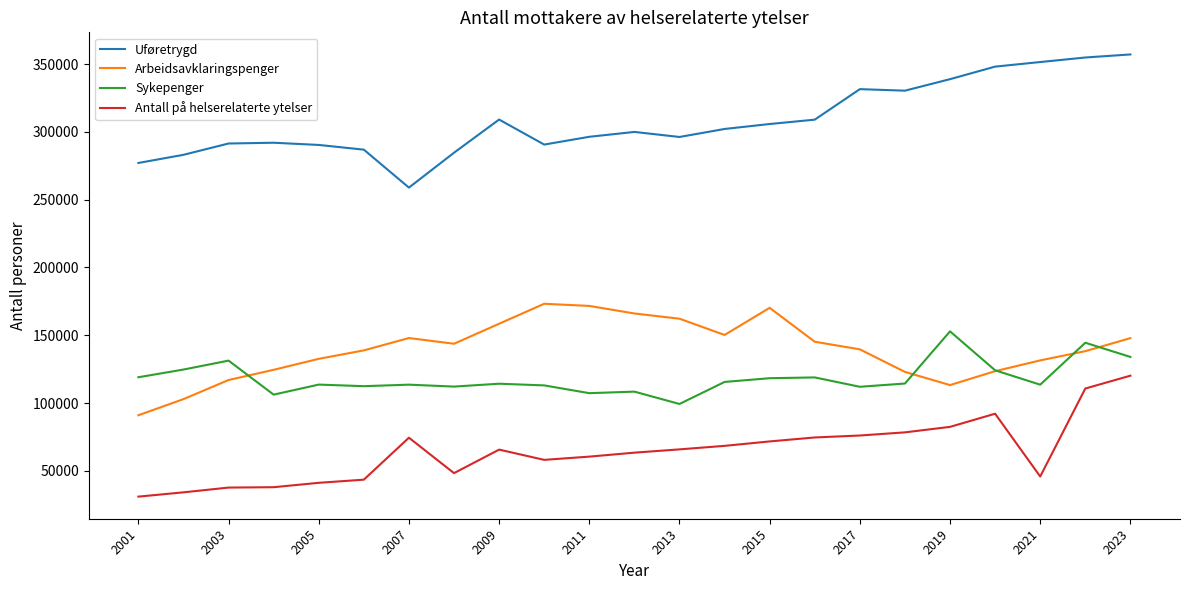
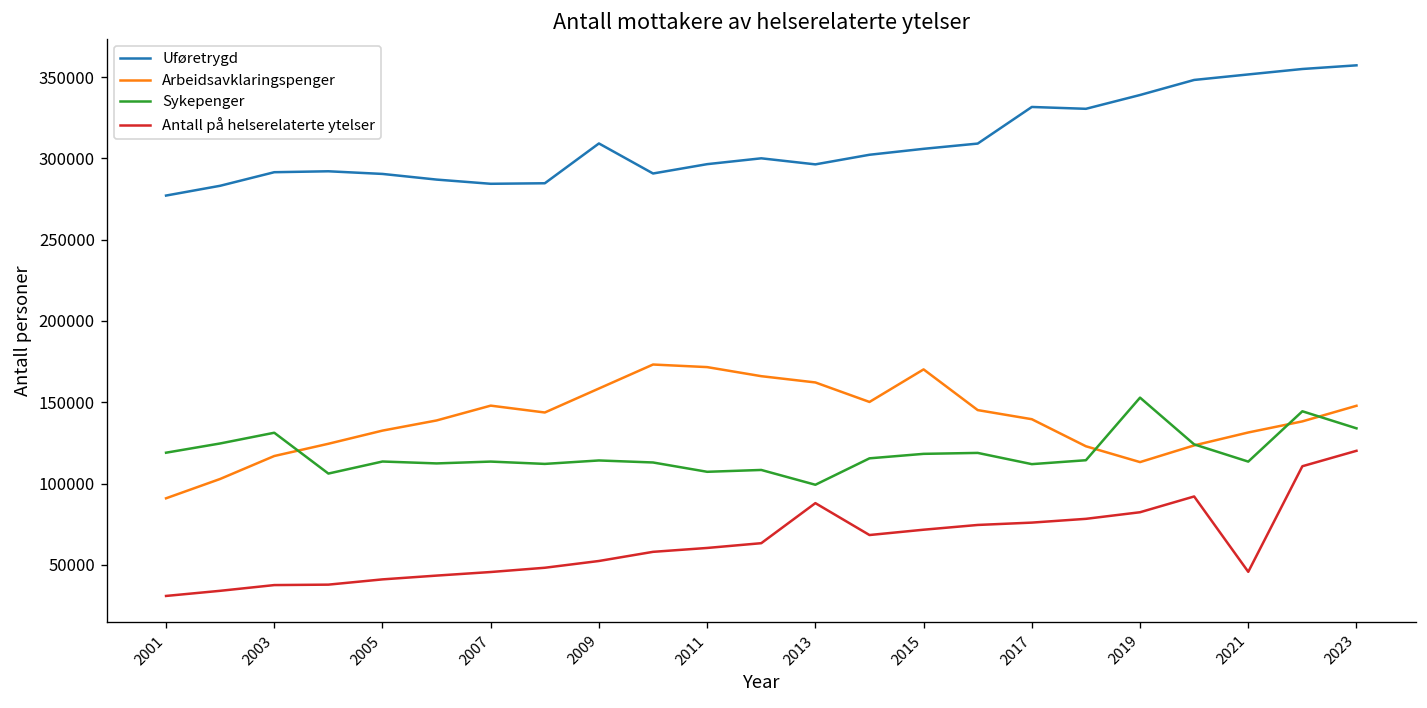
Uføretrygd, 2007: 259000 -> 284000
Antall på helserelaterte ytelser, 2007: 74000 -> 46000
Antall på helserelaterte ytelser, 2009: 66000 -> 52000
Antall på helserelaterte ytelser, 2013: 66000 -> 88000
